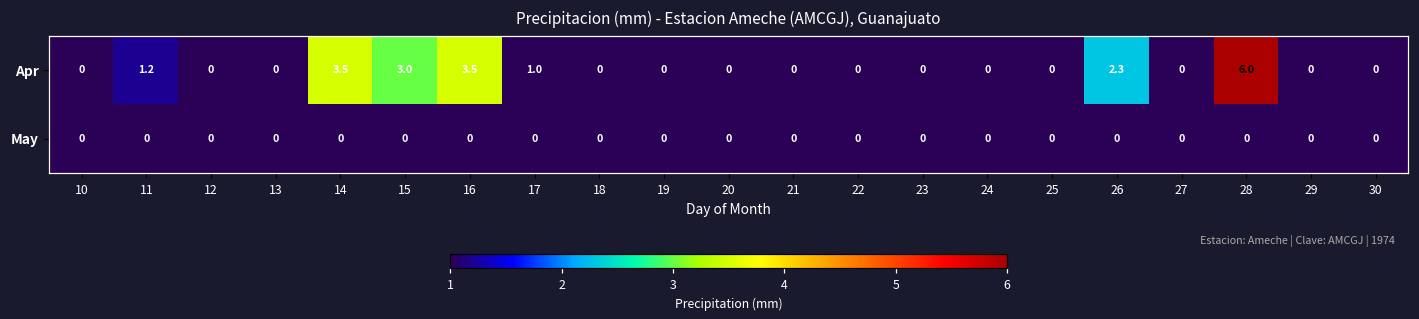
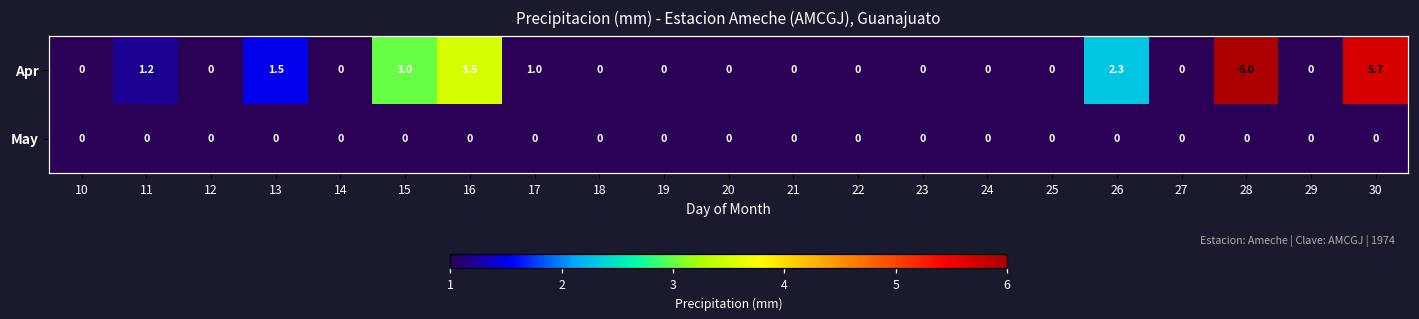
Apr, 13: 0 -> 1.5
Apr, 14: 3.5 -> 0
Apr, 30: 0 -> 5.7
